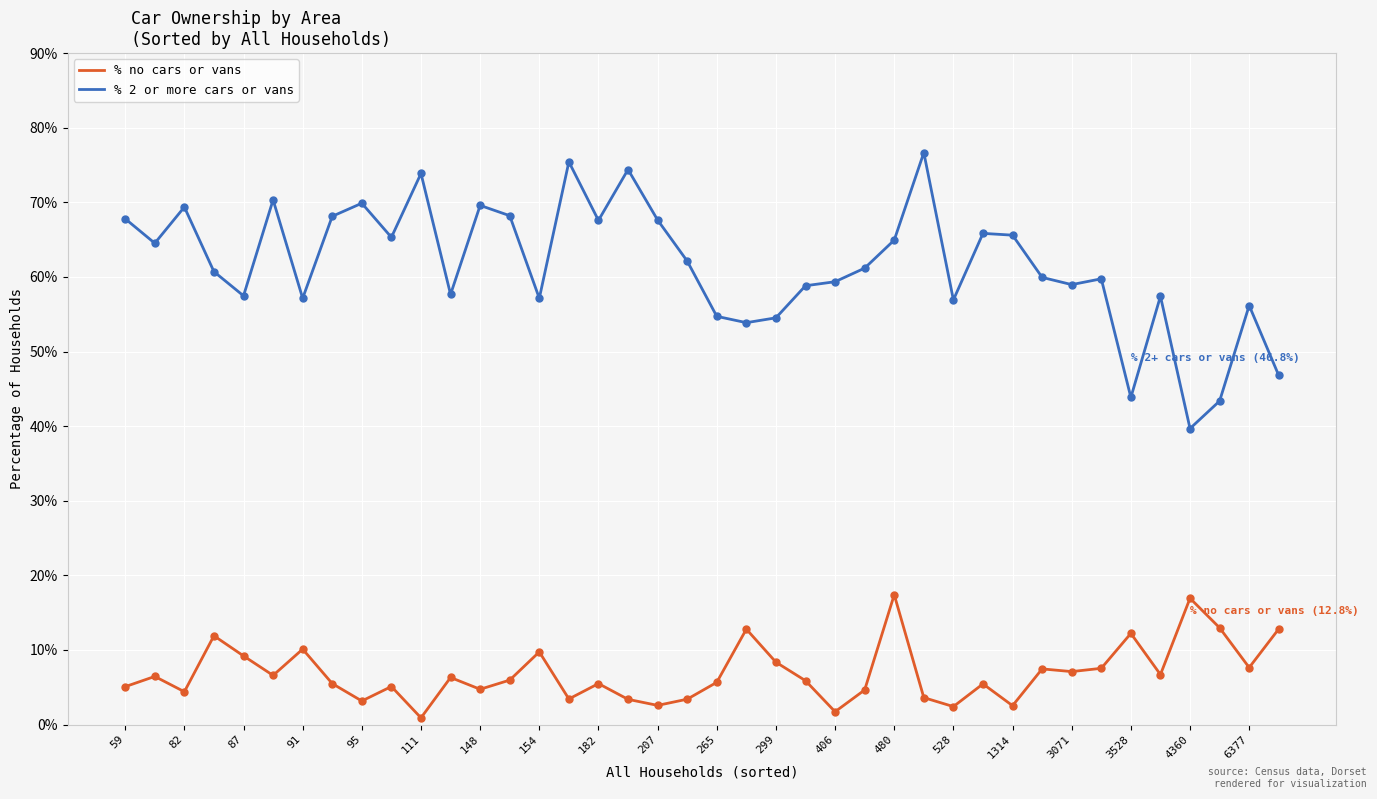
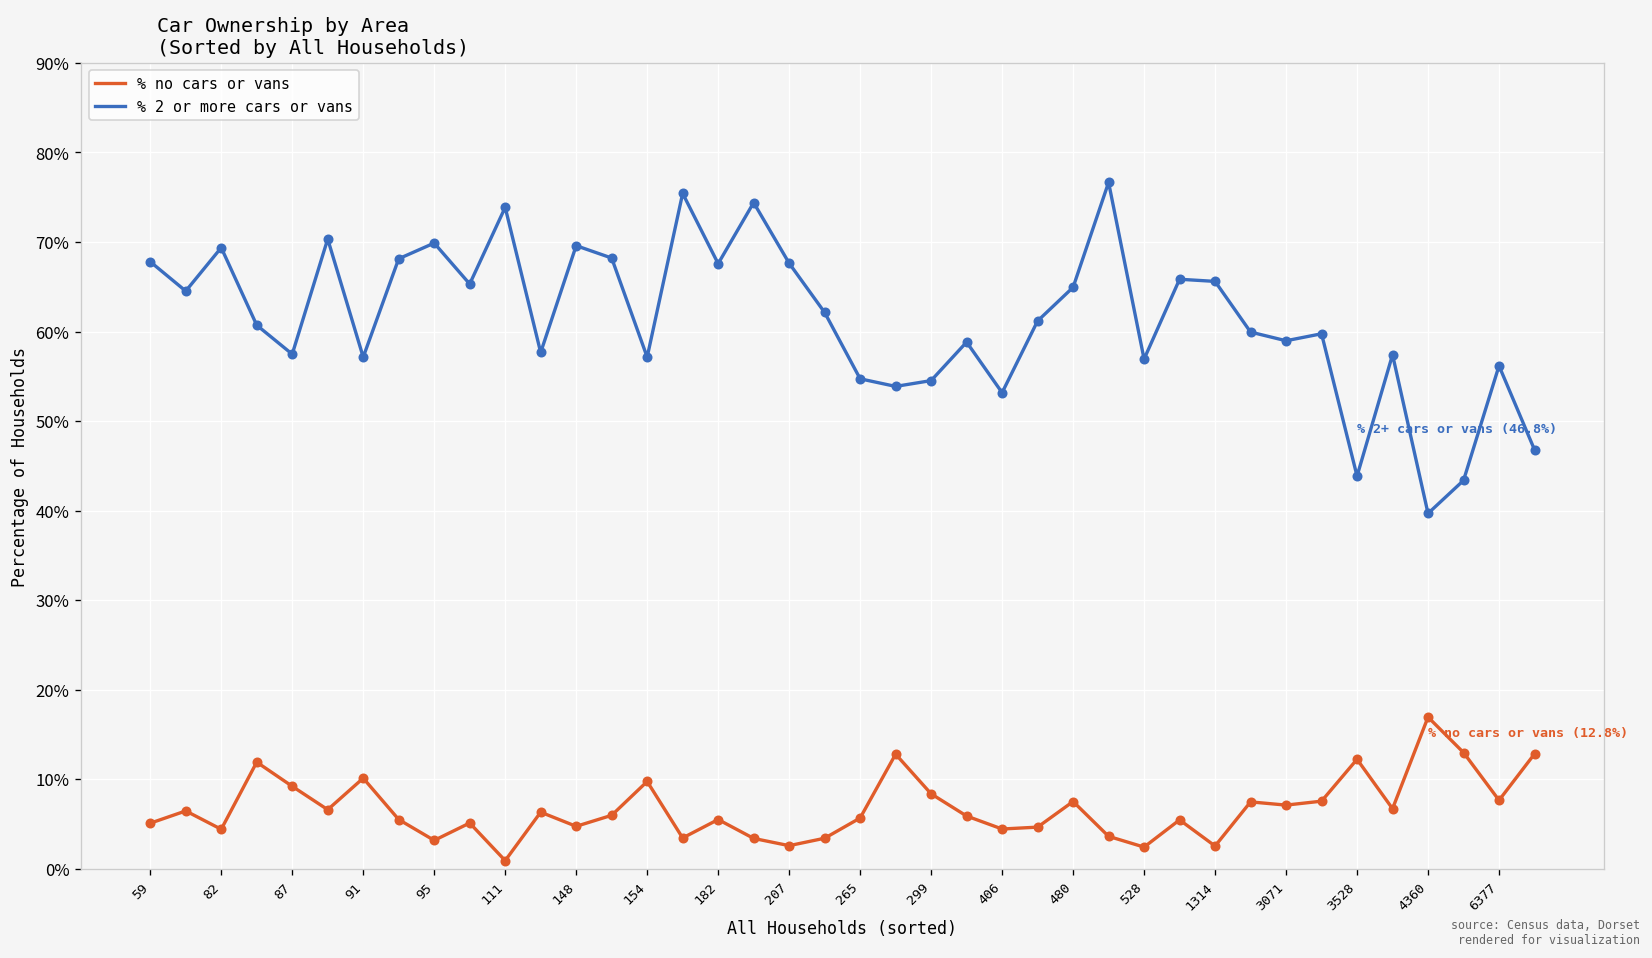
% no cars or vans, 406: 2% -> 4%
% 2 or more cars or vans, 406: 59% -> 53%
% no cars or vans, 480: 17% -> 8%
